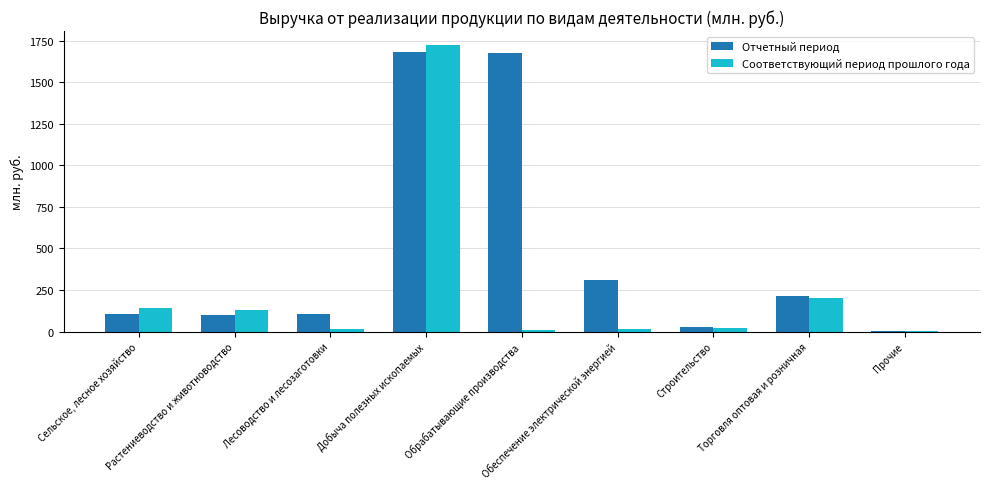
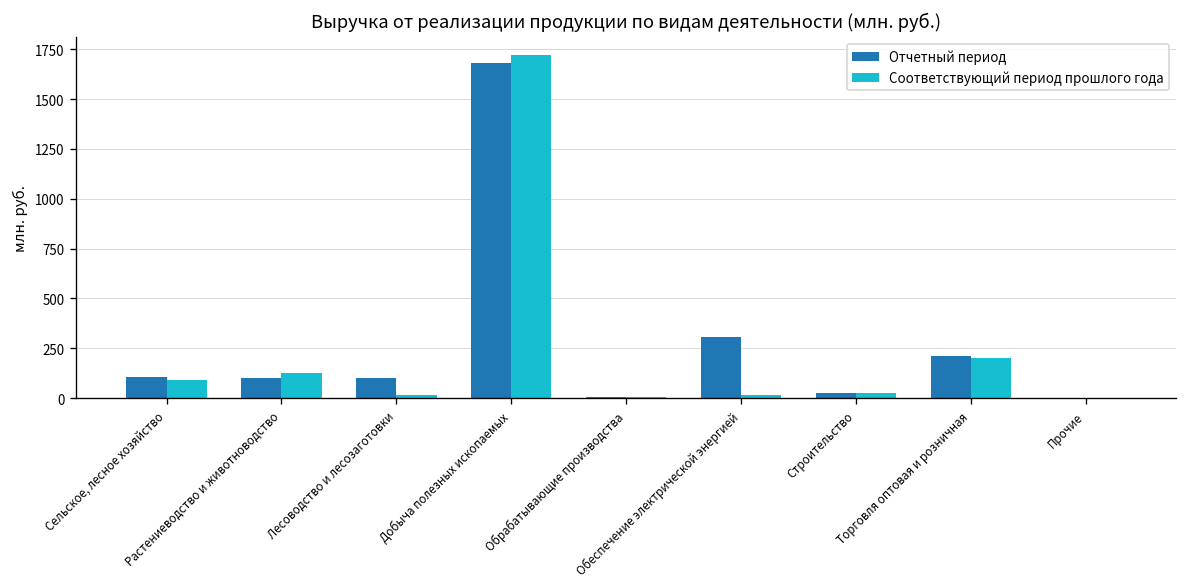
Соответствующий период прошлого года, Сельское, лесное хозяйство: 140 -> 90
Отчетный период, Обрабатывающие производства: 1680 -> 10
